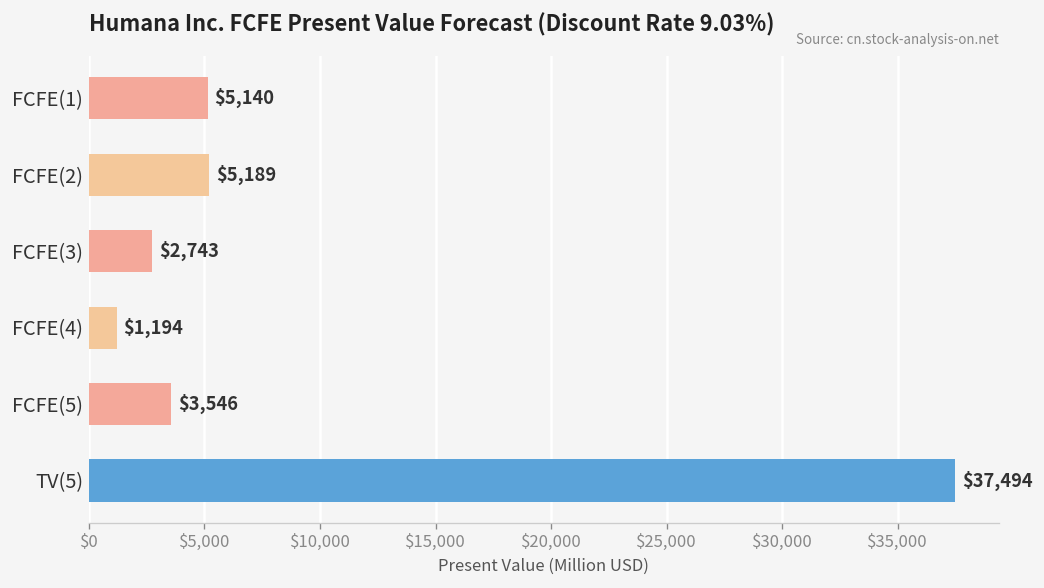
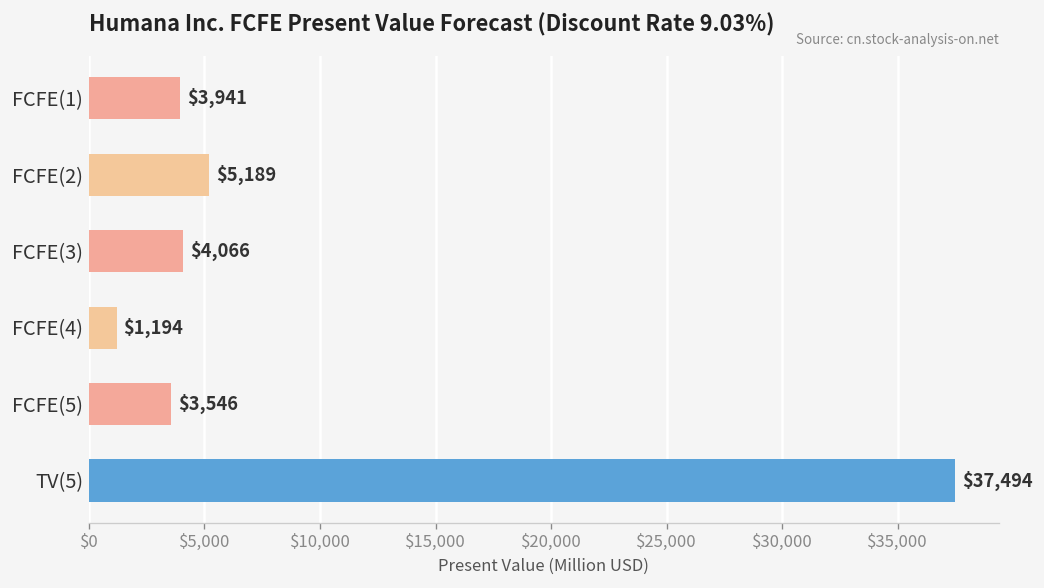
FCFE(1): $5,140 -> $3,941
FCFE(3): $2,743 -> $4,066
